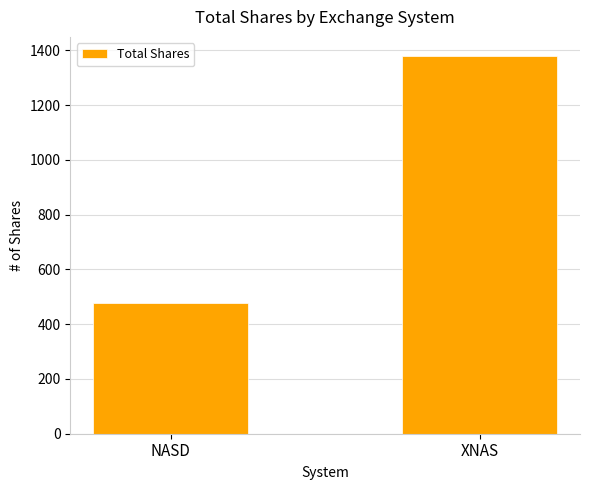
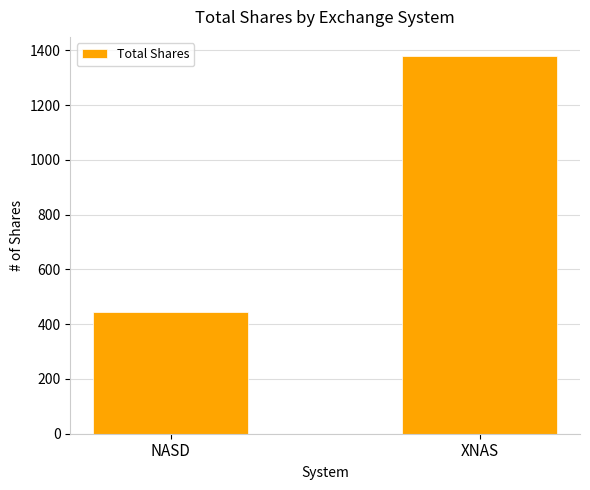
NASD: 480 -> 440
